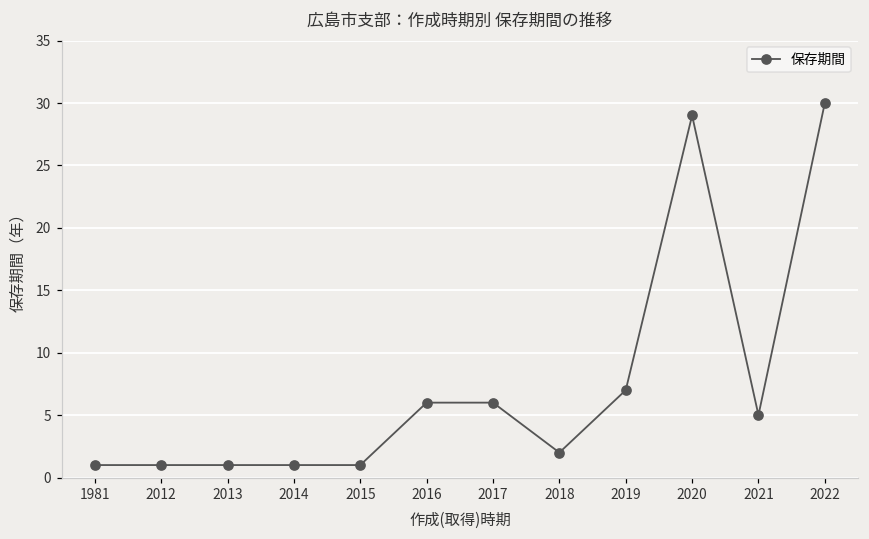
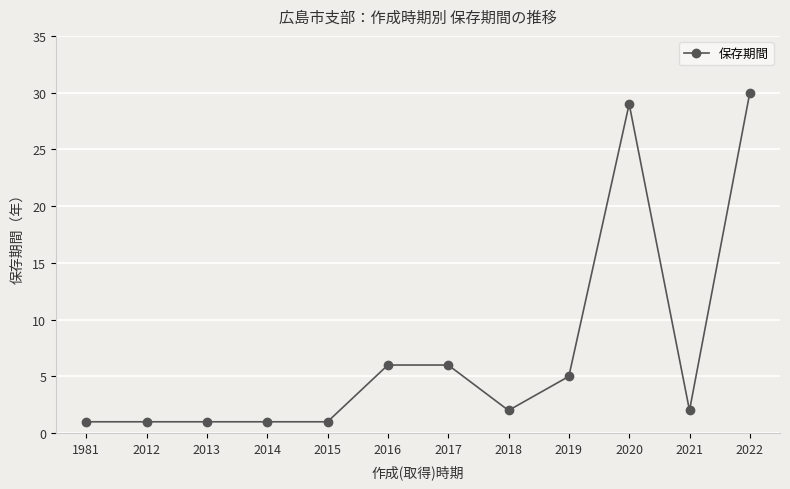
2019: 7 -> 5
2021: 5 -> 2
